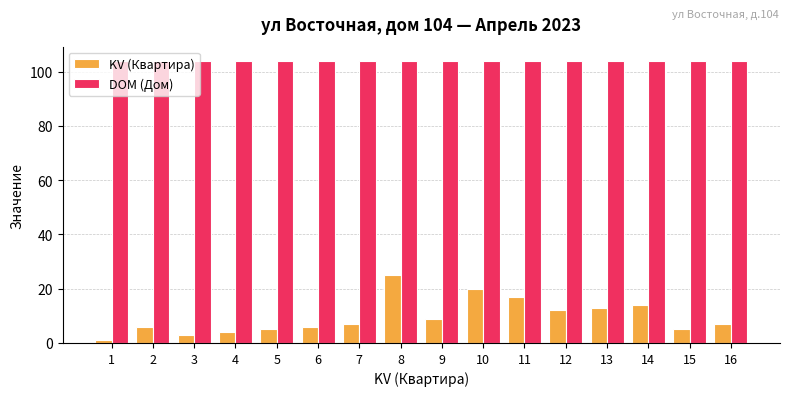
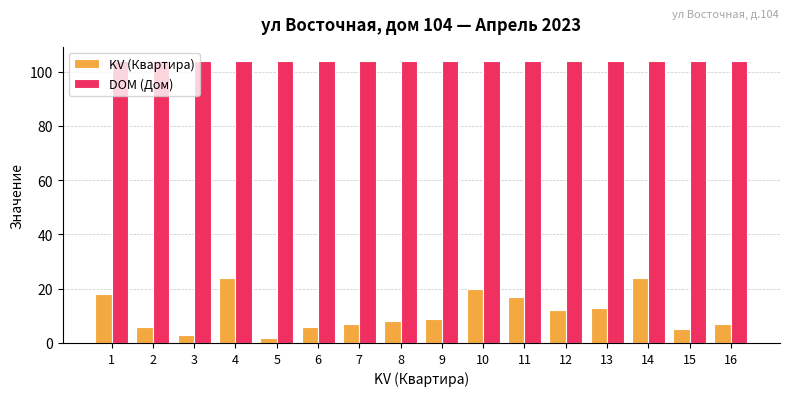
KV (Квартира), 1: 1 -> 18
KV (Квартира), 4: 4 -> 24
KV (Квартира), 5: 5 -> 2
KV (Квартира), 8: 25 -> 8
KV (Квартира), 14: 14 -> 24
